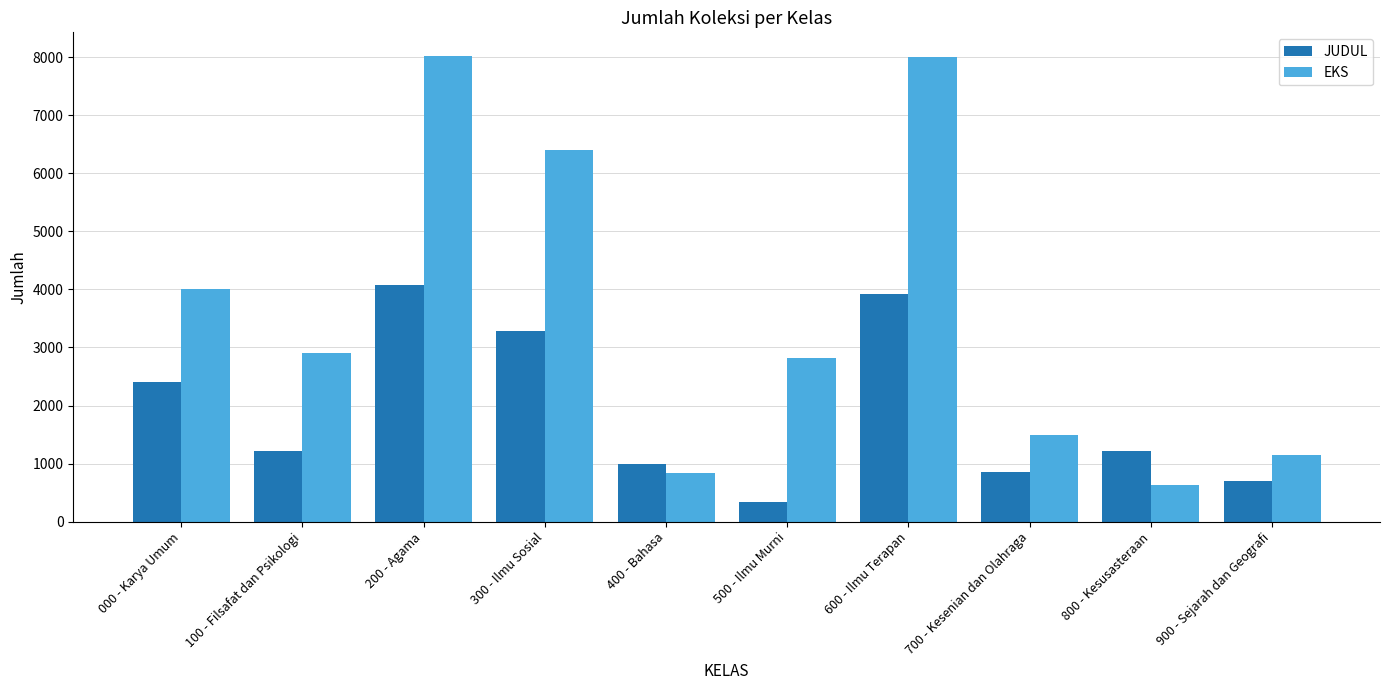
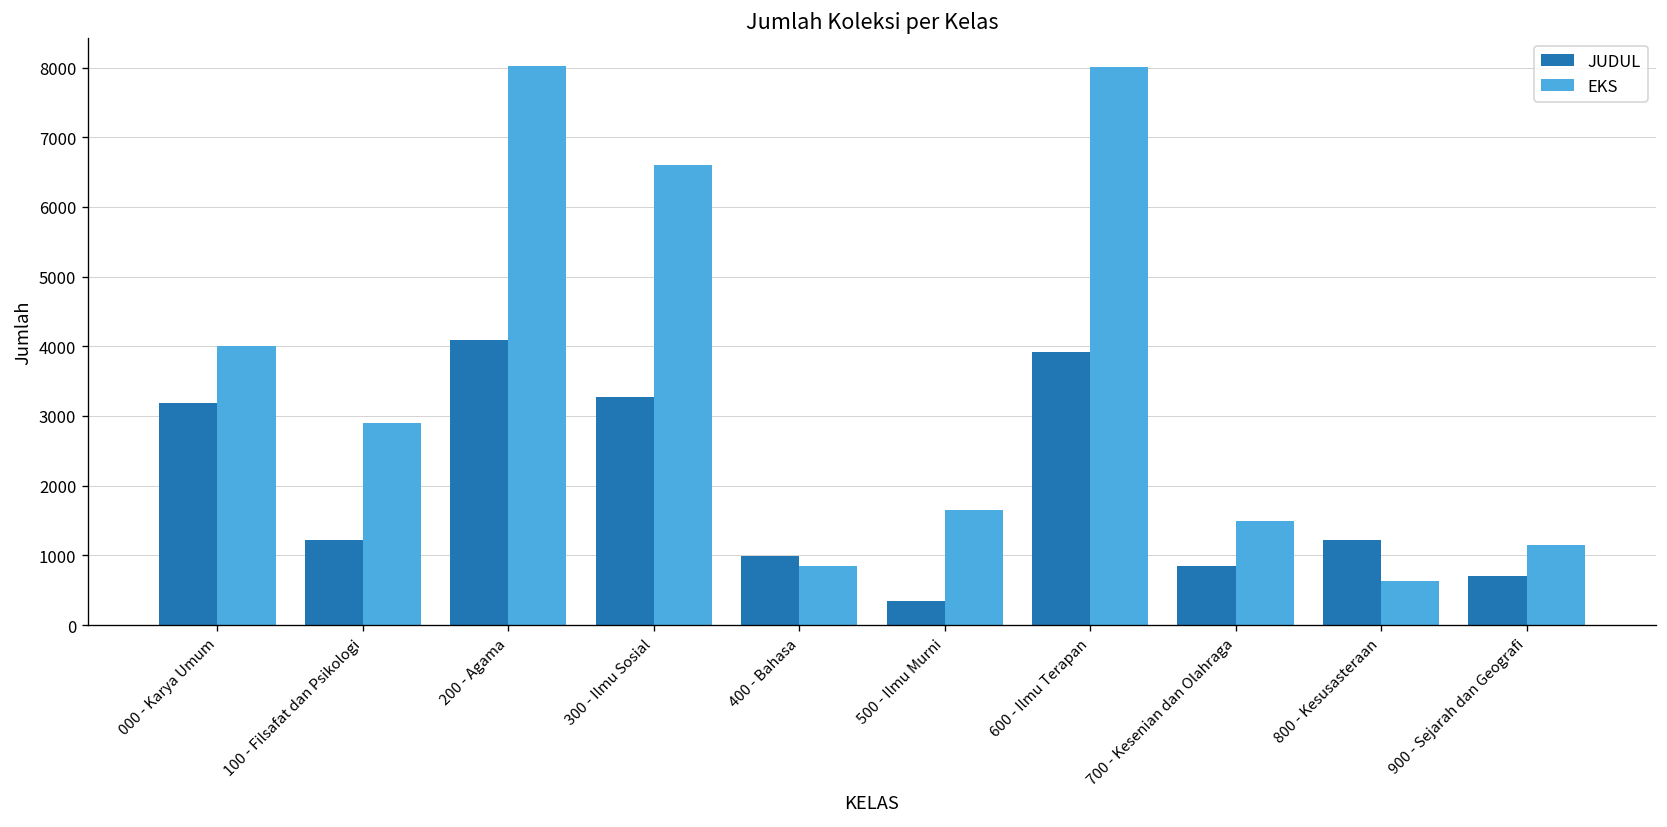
JUDUL, 000 - Karya Umum: 2400 -> 3200
EKS, 300 - Ilmu Sosial: 6400 -> 6600
EKS, 500 - Ilmu Murni: 2800 -> 1600
